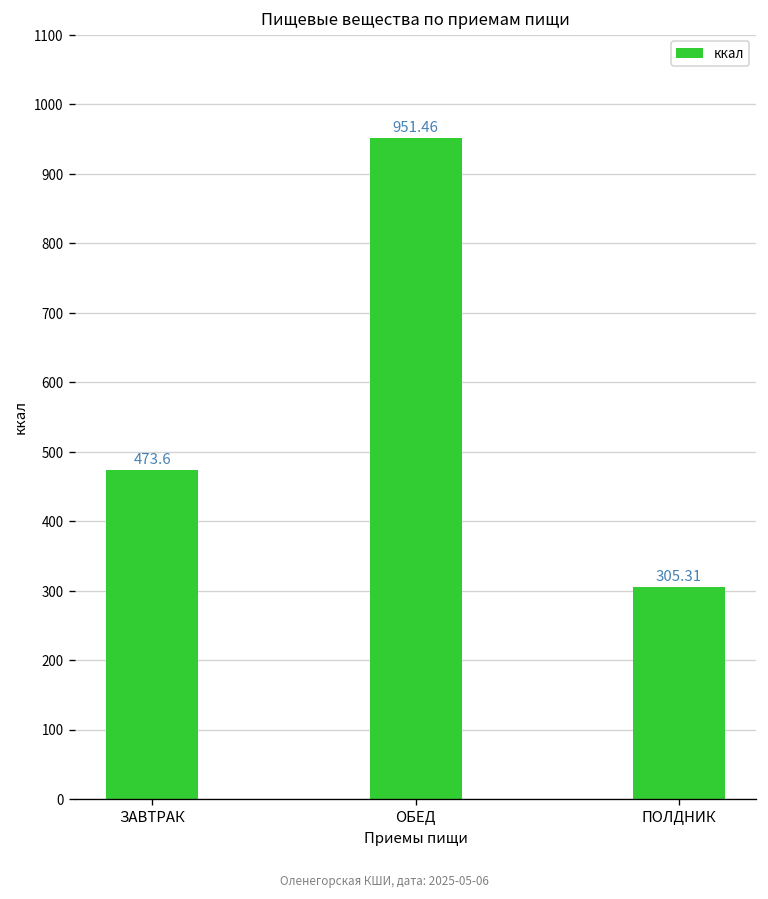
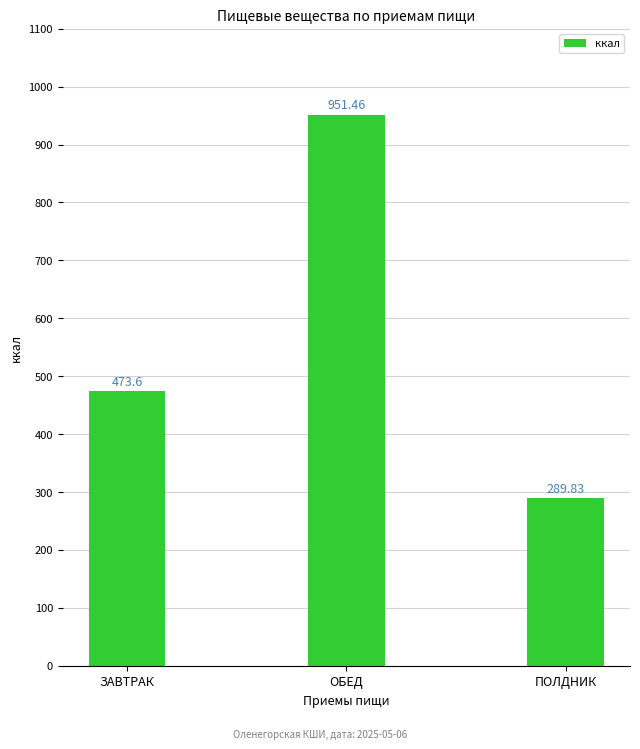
ПОЛДНИК: 305.31 -> 289.83
